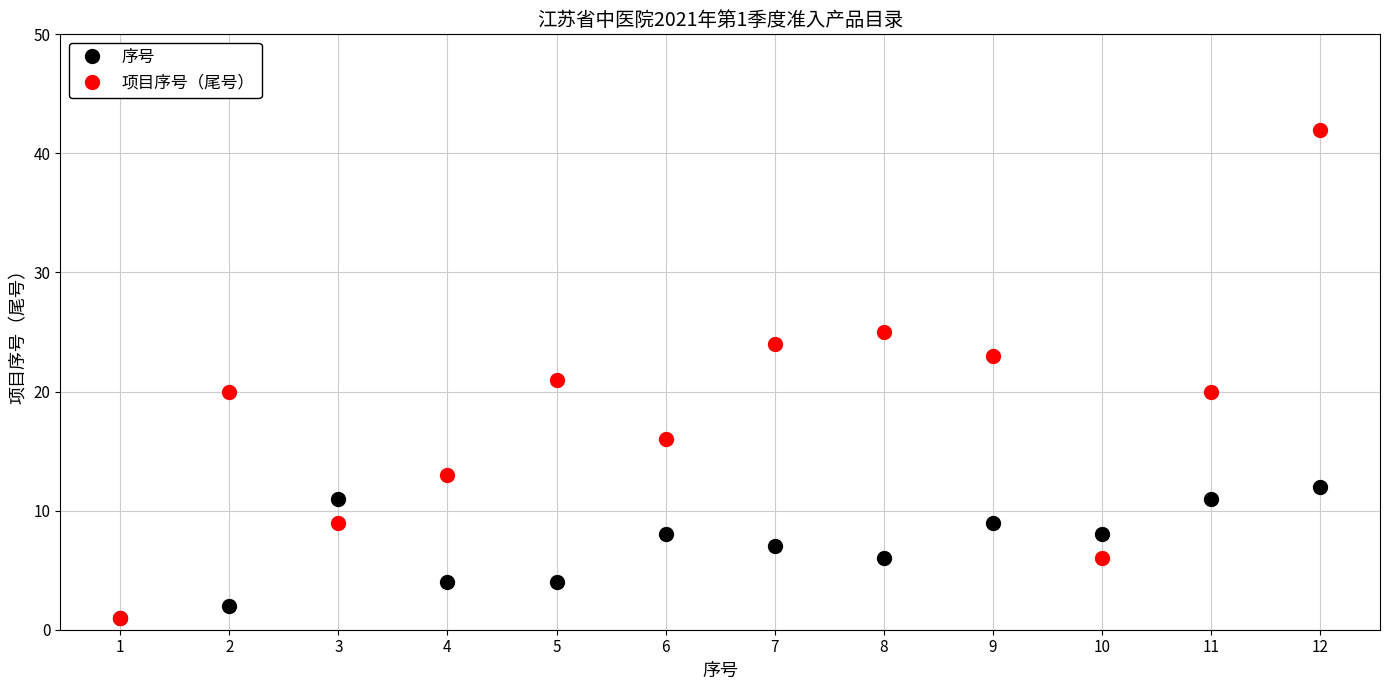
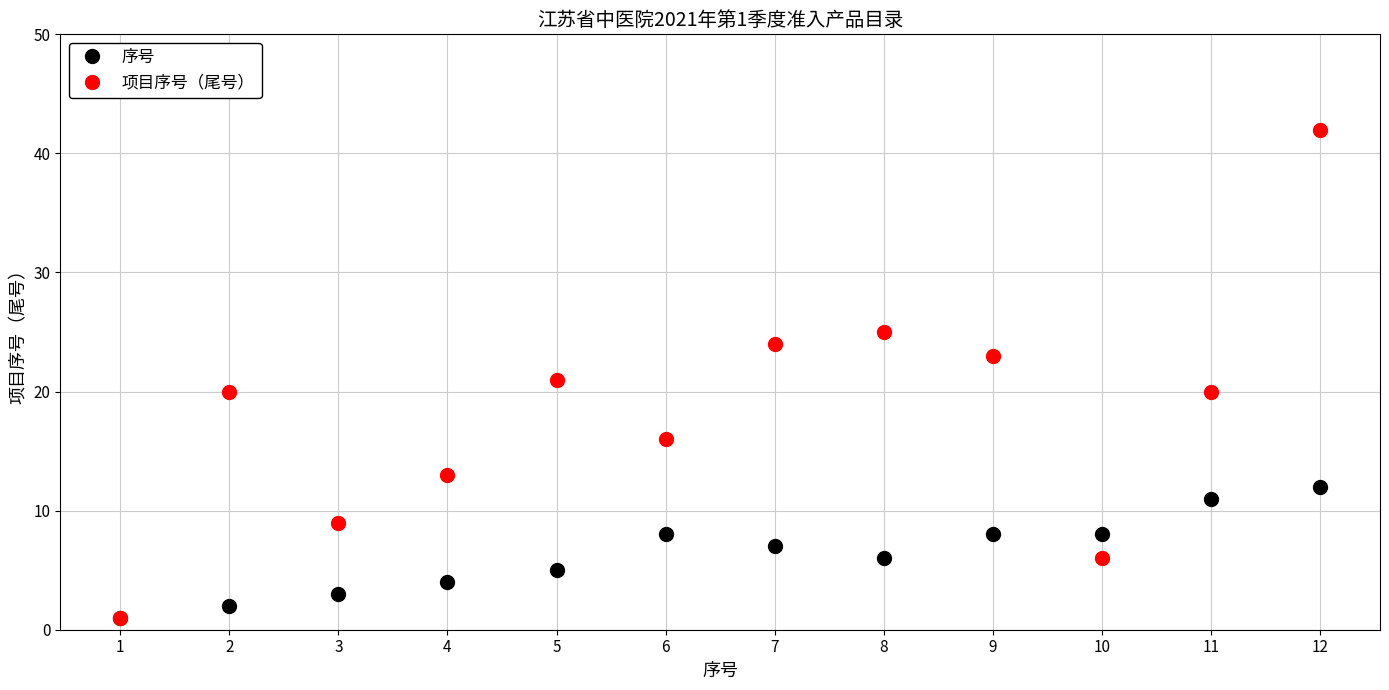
序号, 3: 11 -> 3
序号, 5: 4 -> 5
序号, 9: 9 -> 8
